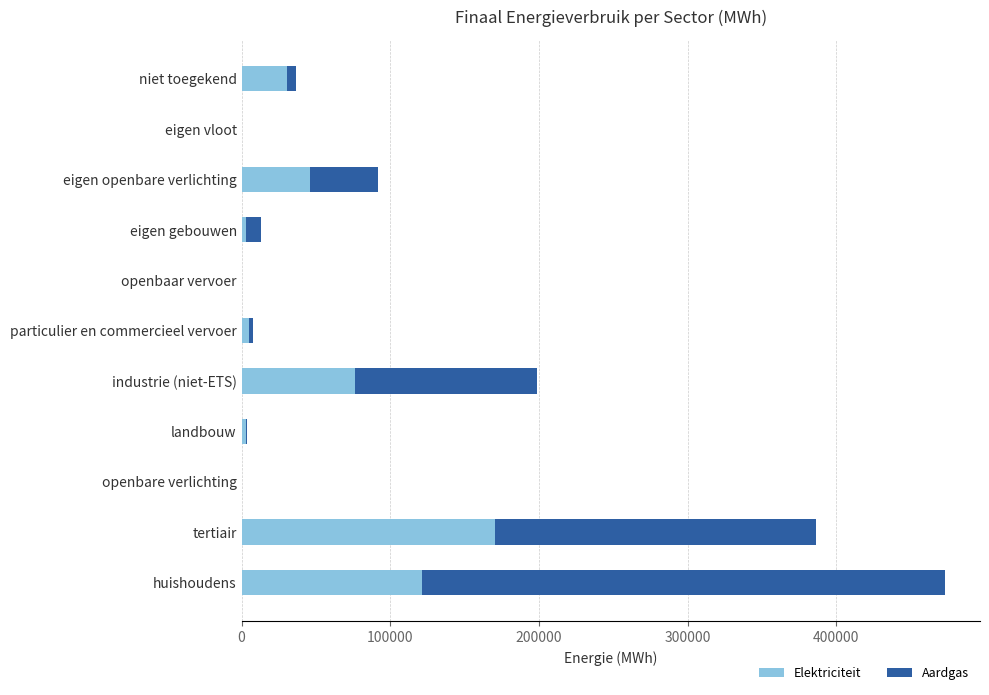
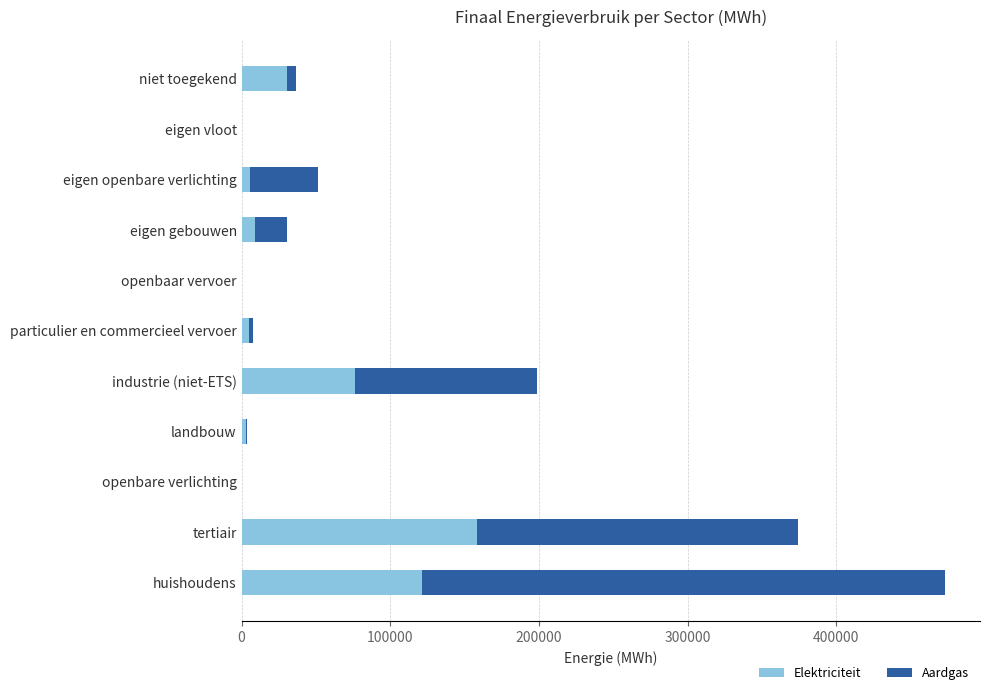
Elektriciteit, eigen openbare verlichting: 46000 -> 5000
Elektriciteit, eigen gebouwen: 3000 -> 9000
Aardgas, eigen gebouwen: 10000 -> 22000
Elektriciteit, tertiair: 171000 -> 158000
